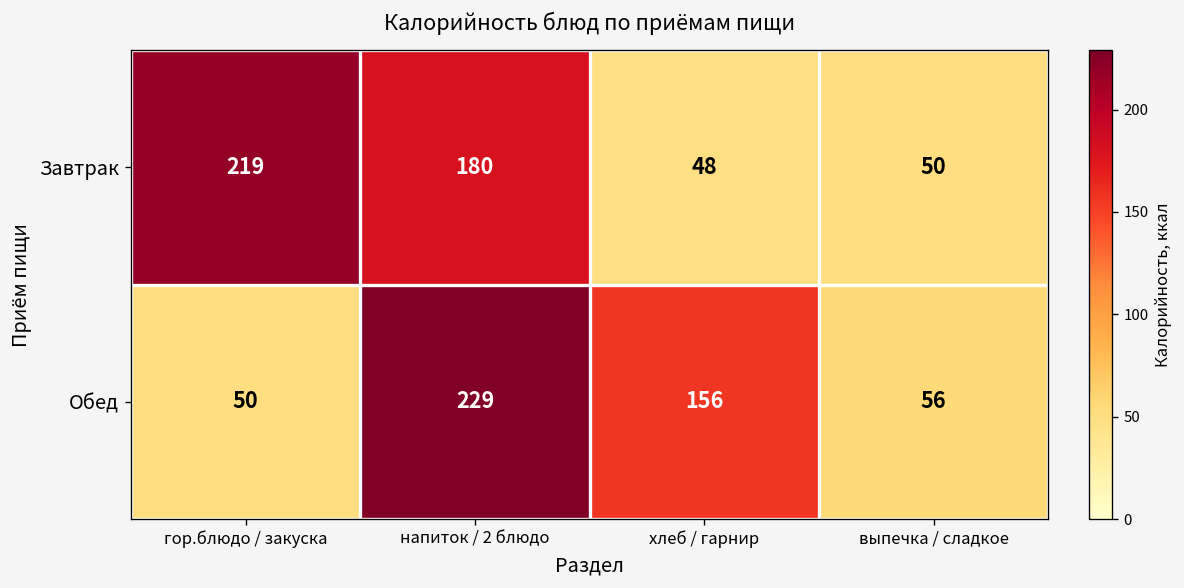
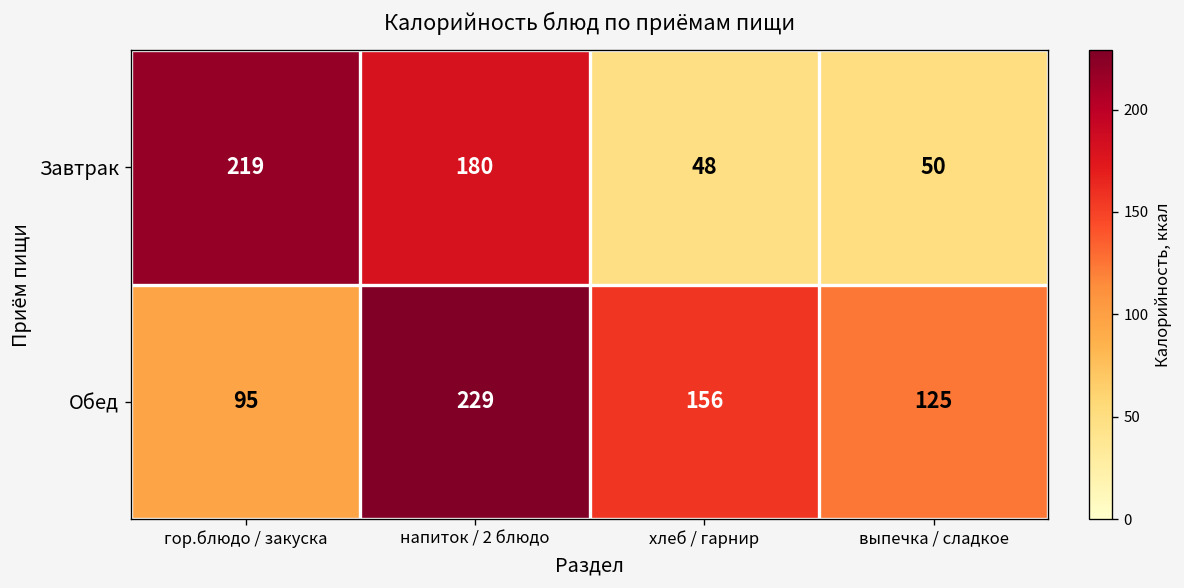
Обед, гор.блюдо / закуска: 50 -> 95
Обед, выпечка / сладкое: 56 -> 125
